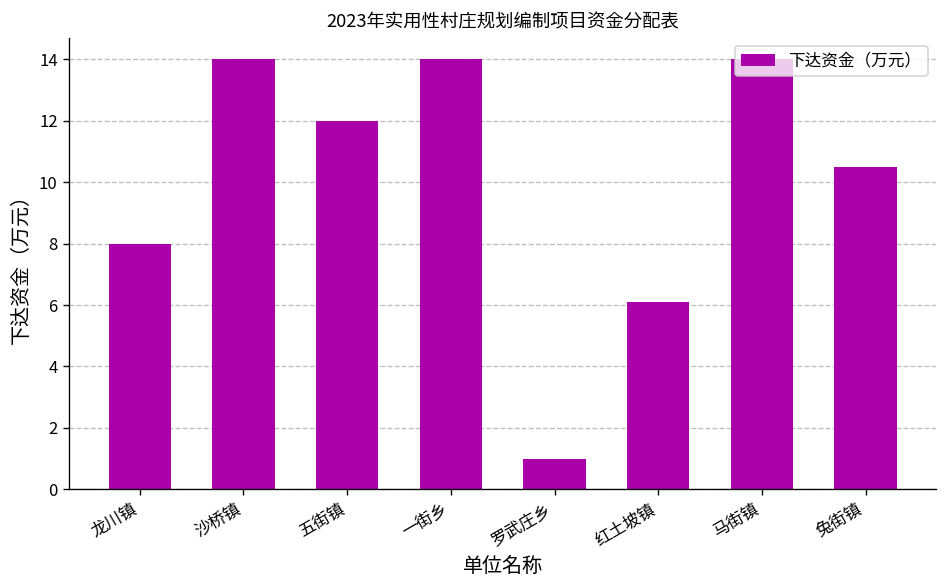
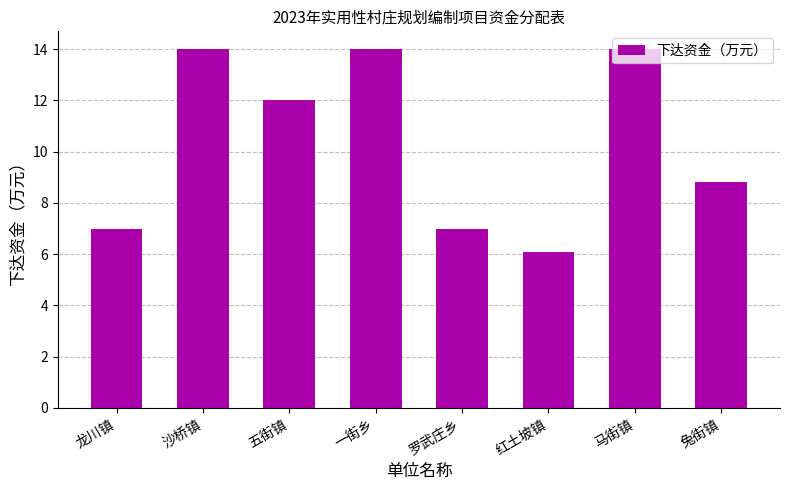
龙川镇: 8 -> 7
罗武庄乡: 1 -> 7
兔街镇: 10.5 -> 8.8
